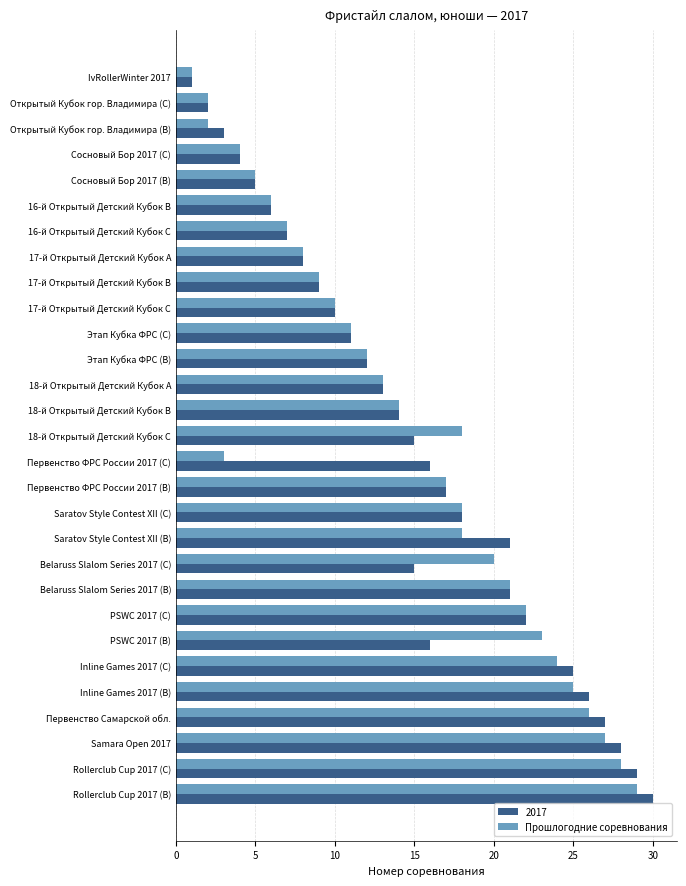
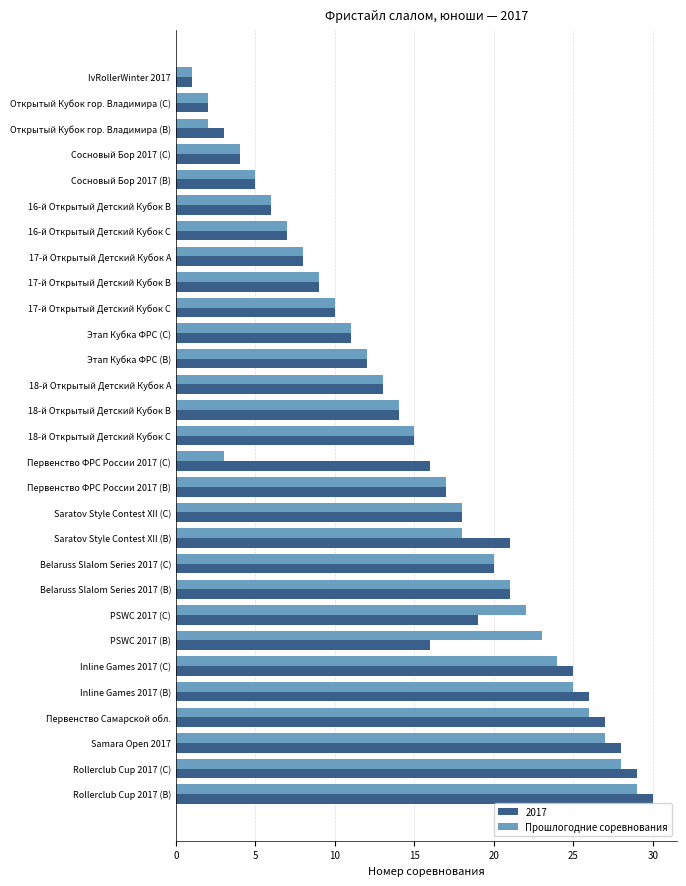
Прошлогодние соревнования, 18-й Открытый Детский Кубок C: 18 -> 15
2017, Belaruss Slalom Series 2017 (C): 15 -> 20
2017, PSWC 2017 (C): 22 -> 19
